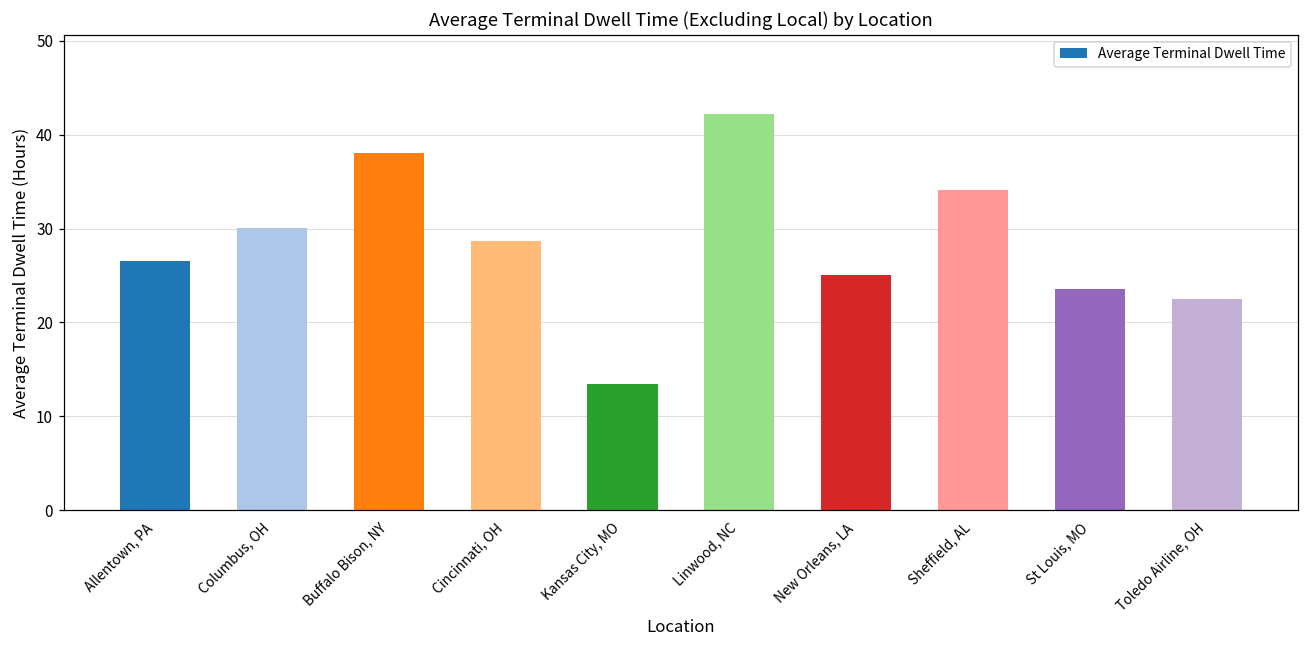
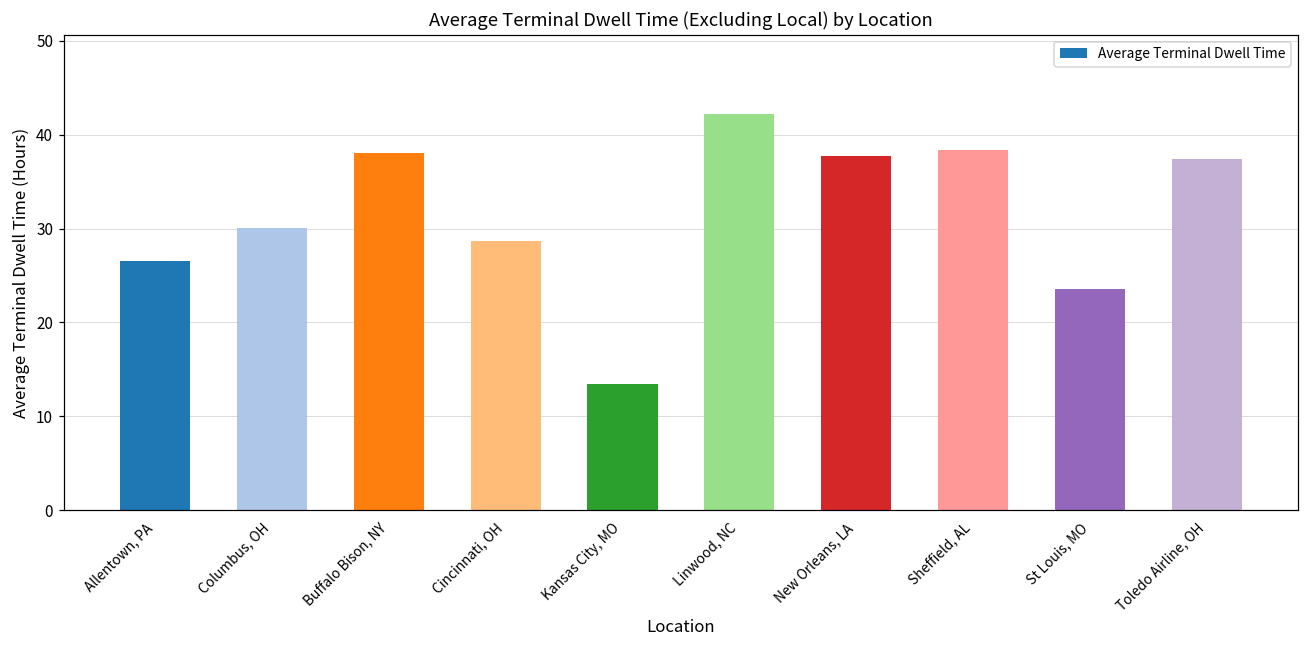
New Orleans, LA: 25 -> 38
Sheffield, AL: 34 -> 38
Toledo Airline, OH: 23 -> 37
